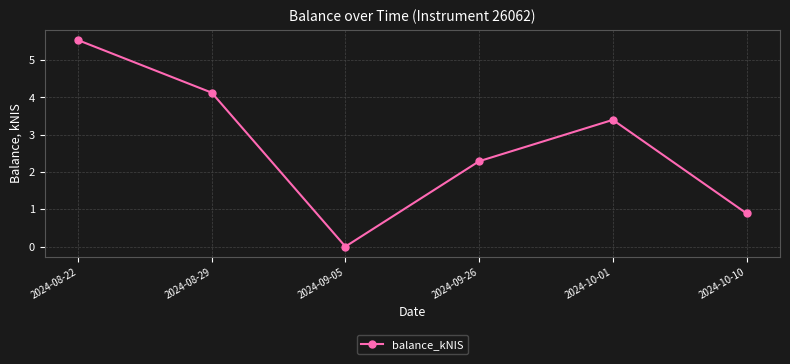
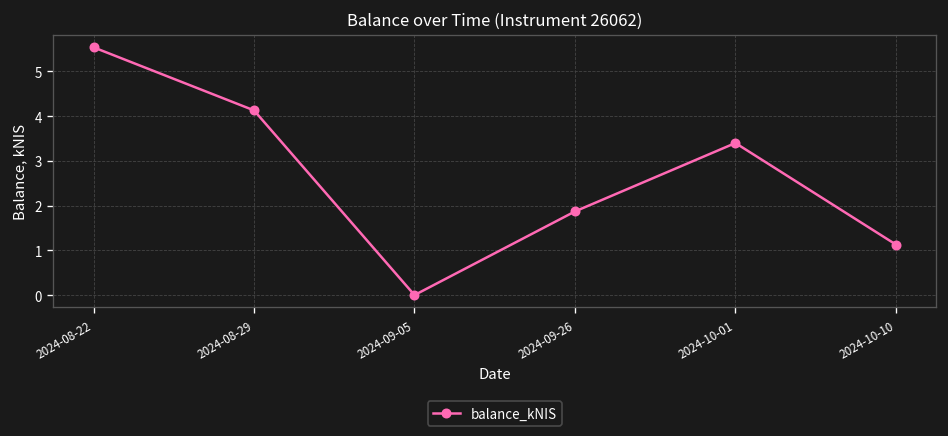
2024-09-26: 2.3 -> 1.9
2024-10-10: 0.9 -> 1.1
